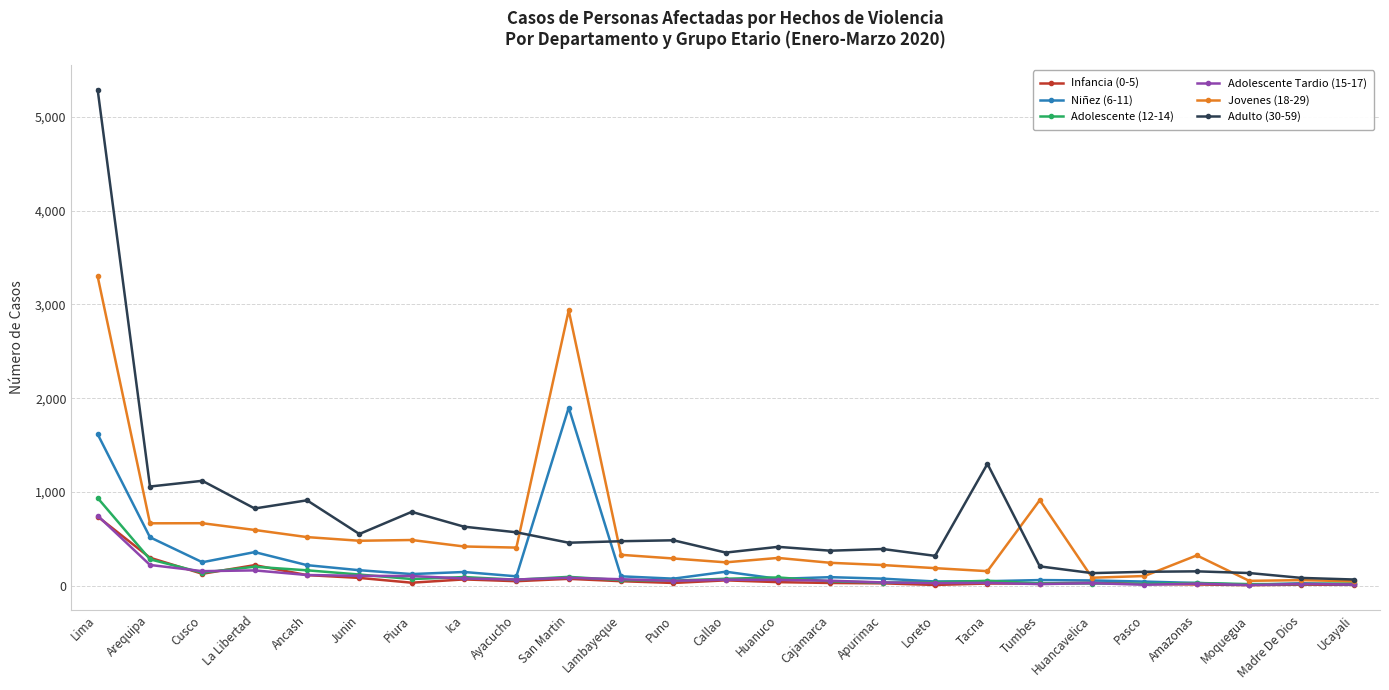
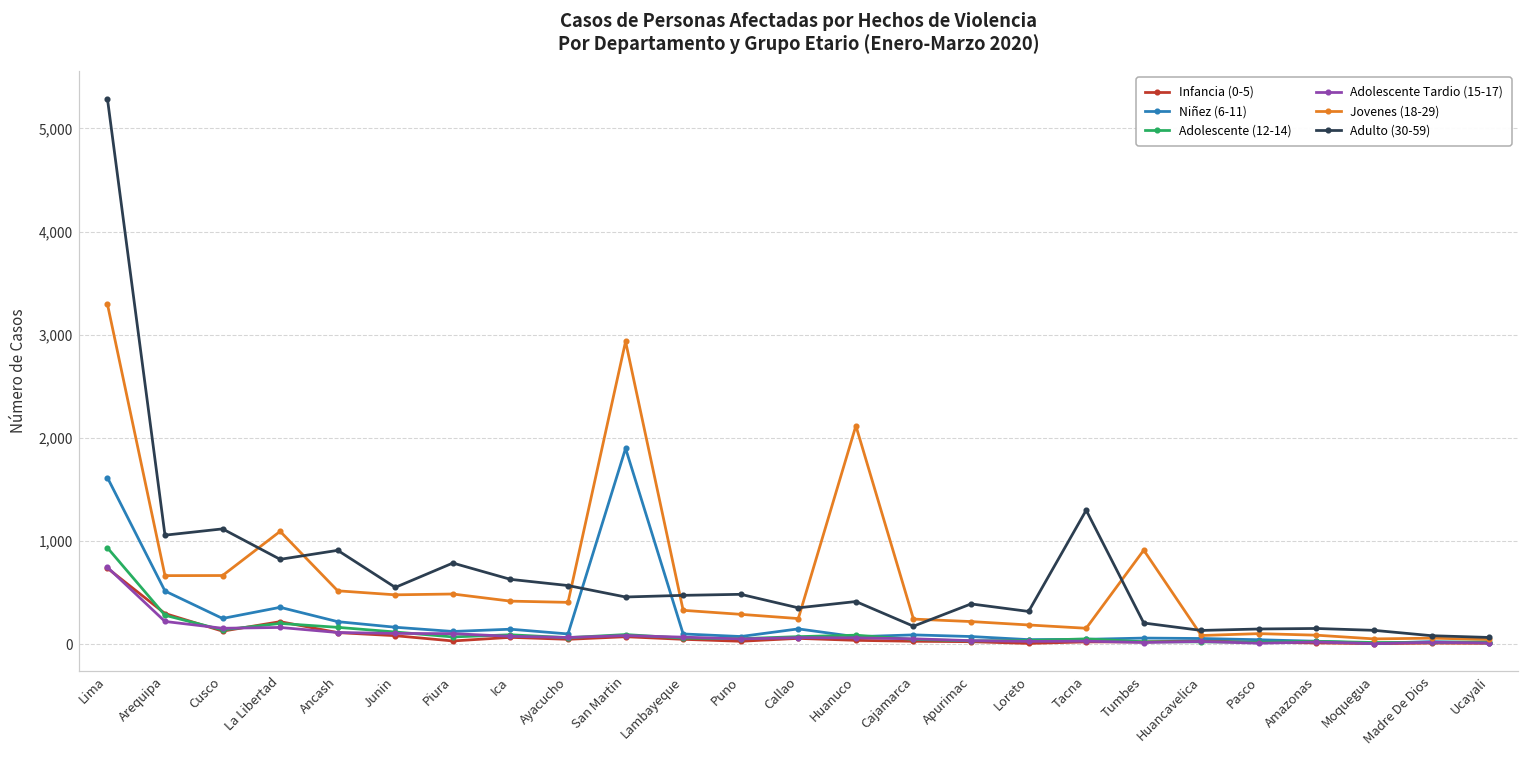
Jovenes (18-29), La Libertad: 600 -> 1,100
Jovenes (18-29), Huanuco: 300 -> 2,100
Adulto (30-59), Cajamarca: 400 -> 200
Jovenes (18-29), Amazonas: 300 -> 100
